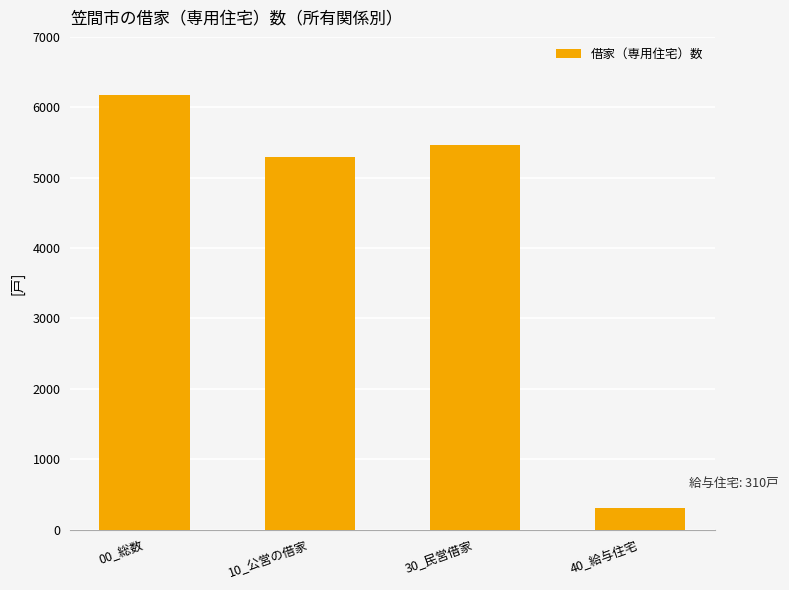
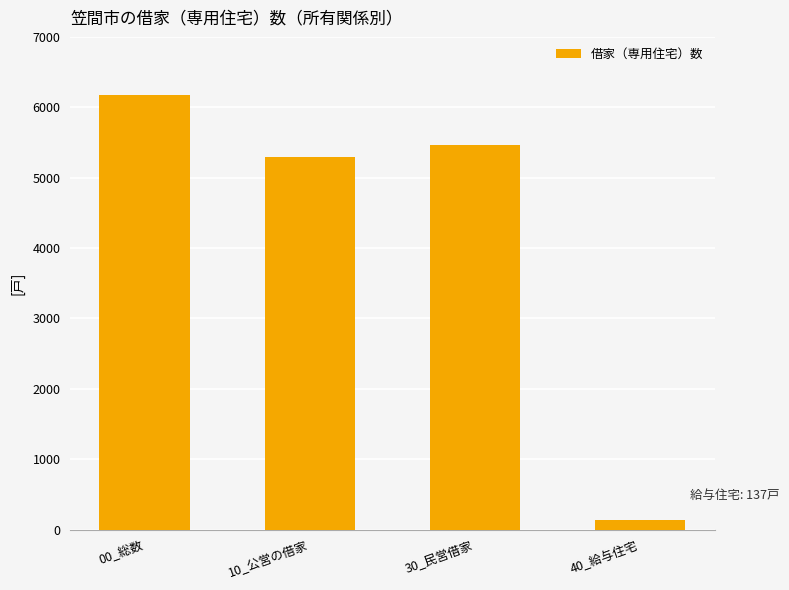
40_給与住宅: 310戸 -> 137戸
